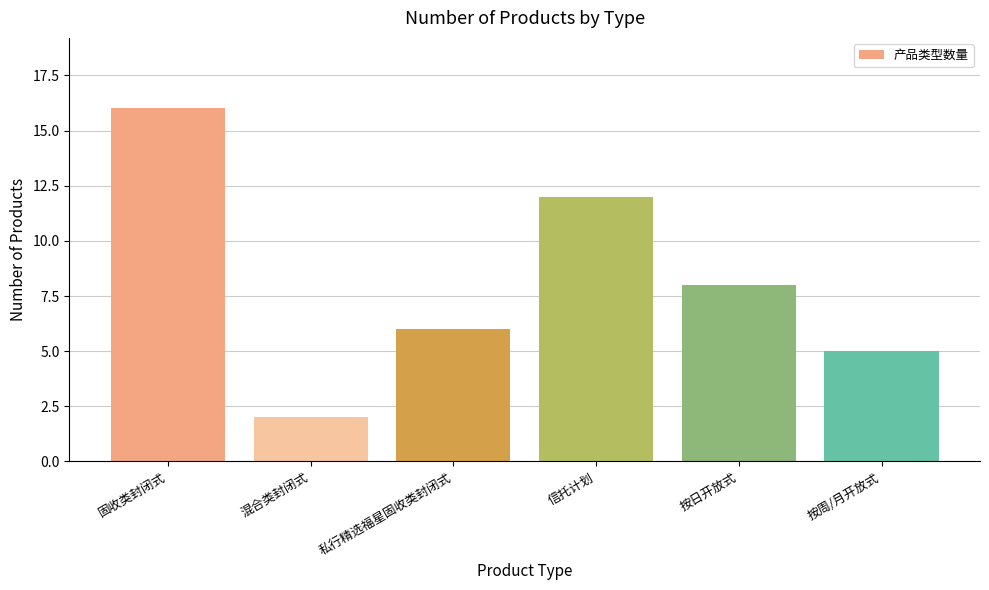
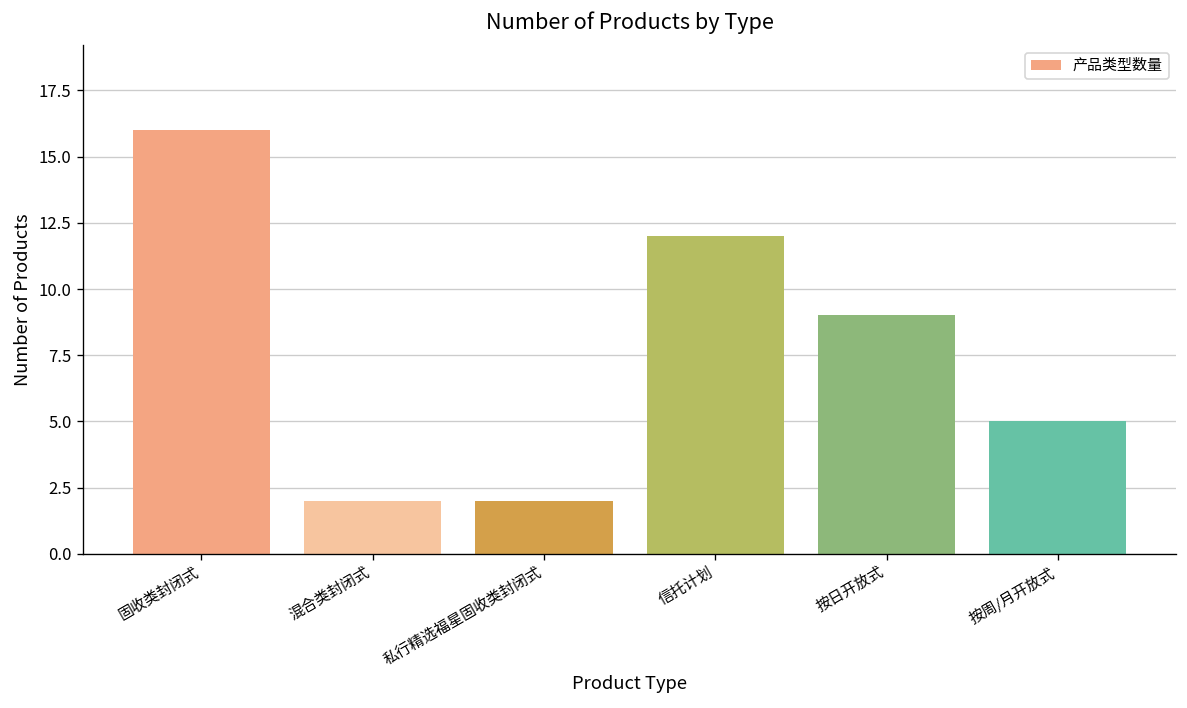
私行精选福星固收类封闭式: 6 -> 2
按日开放式: 8 -> 9
